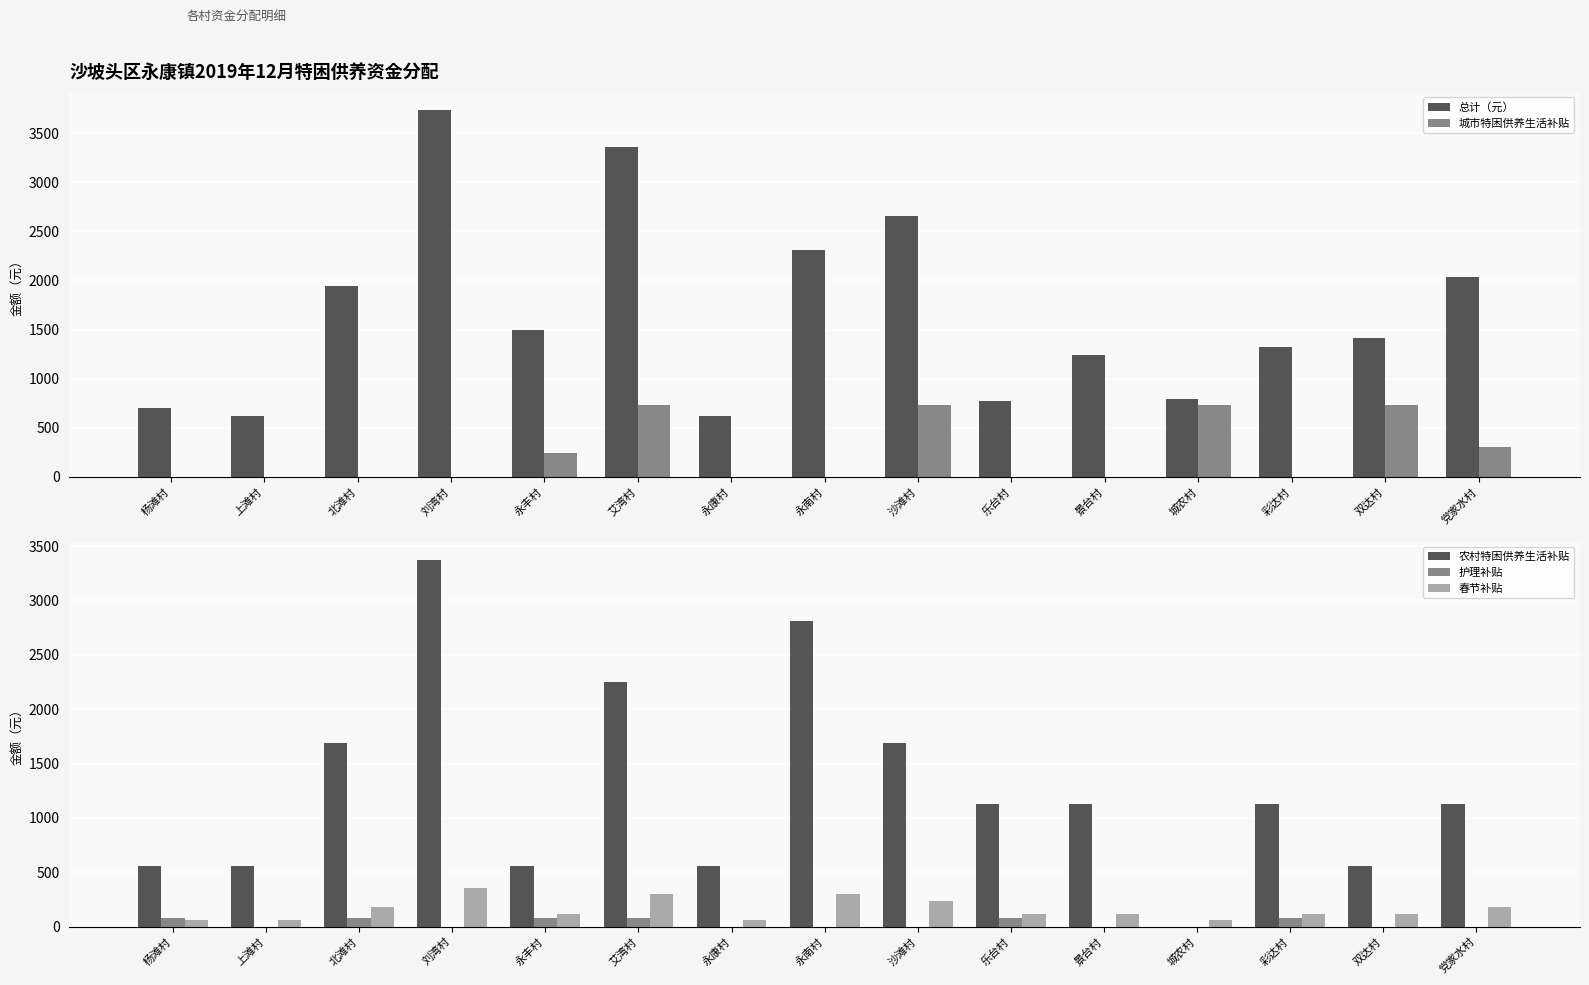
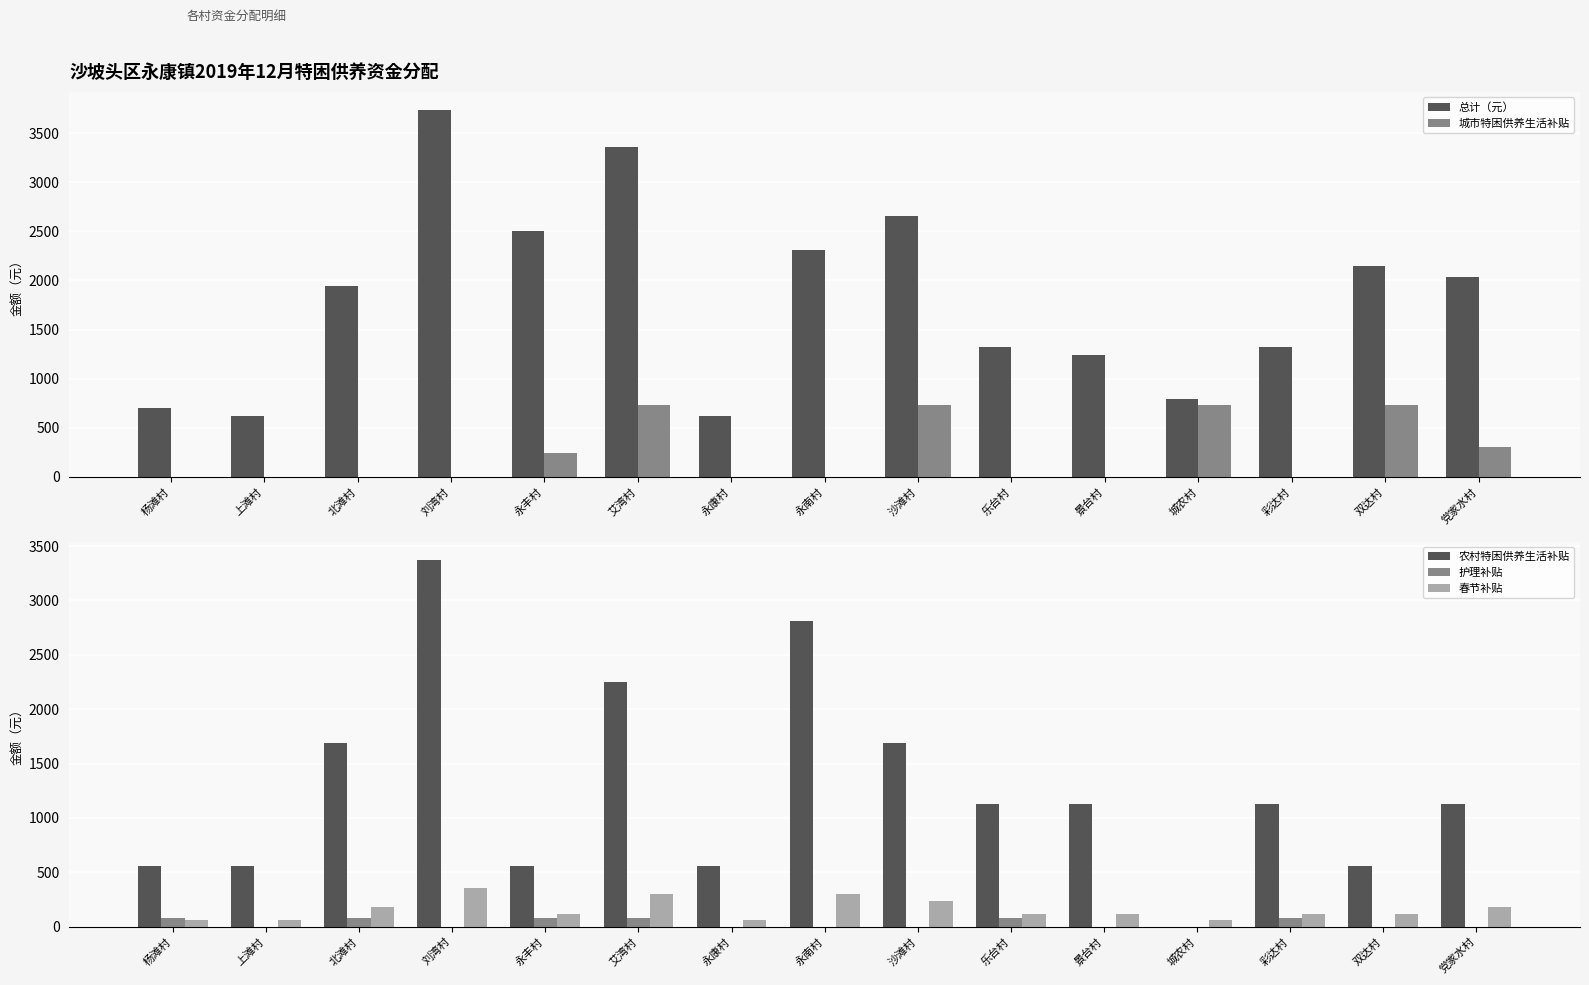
沙坡头区永康镇2019年12月特困供养资金分配, 总计（元）, 永丰村: 1500 -> 2500
沙坡头区永康镇2019年12月特困供养资金分配, 总计（元）, 乐台村: 800 -> 1300
沙坡头区永康镇2019年12月特困供养资金分配, 总计（元）, 双达村: 1400 -> 2200
